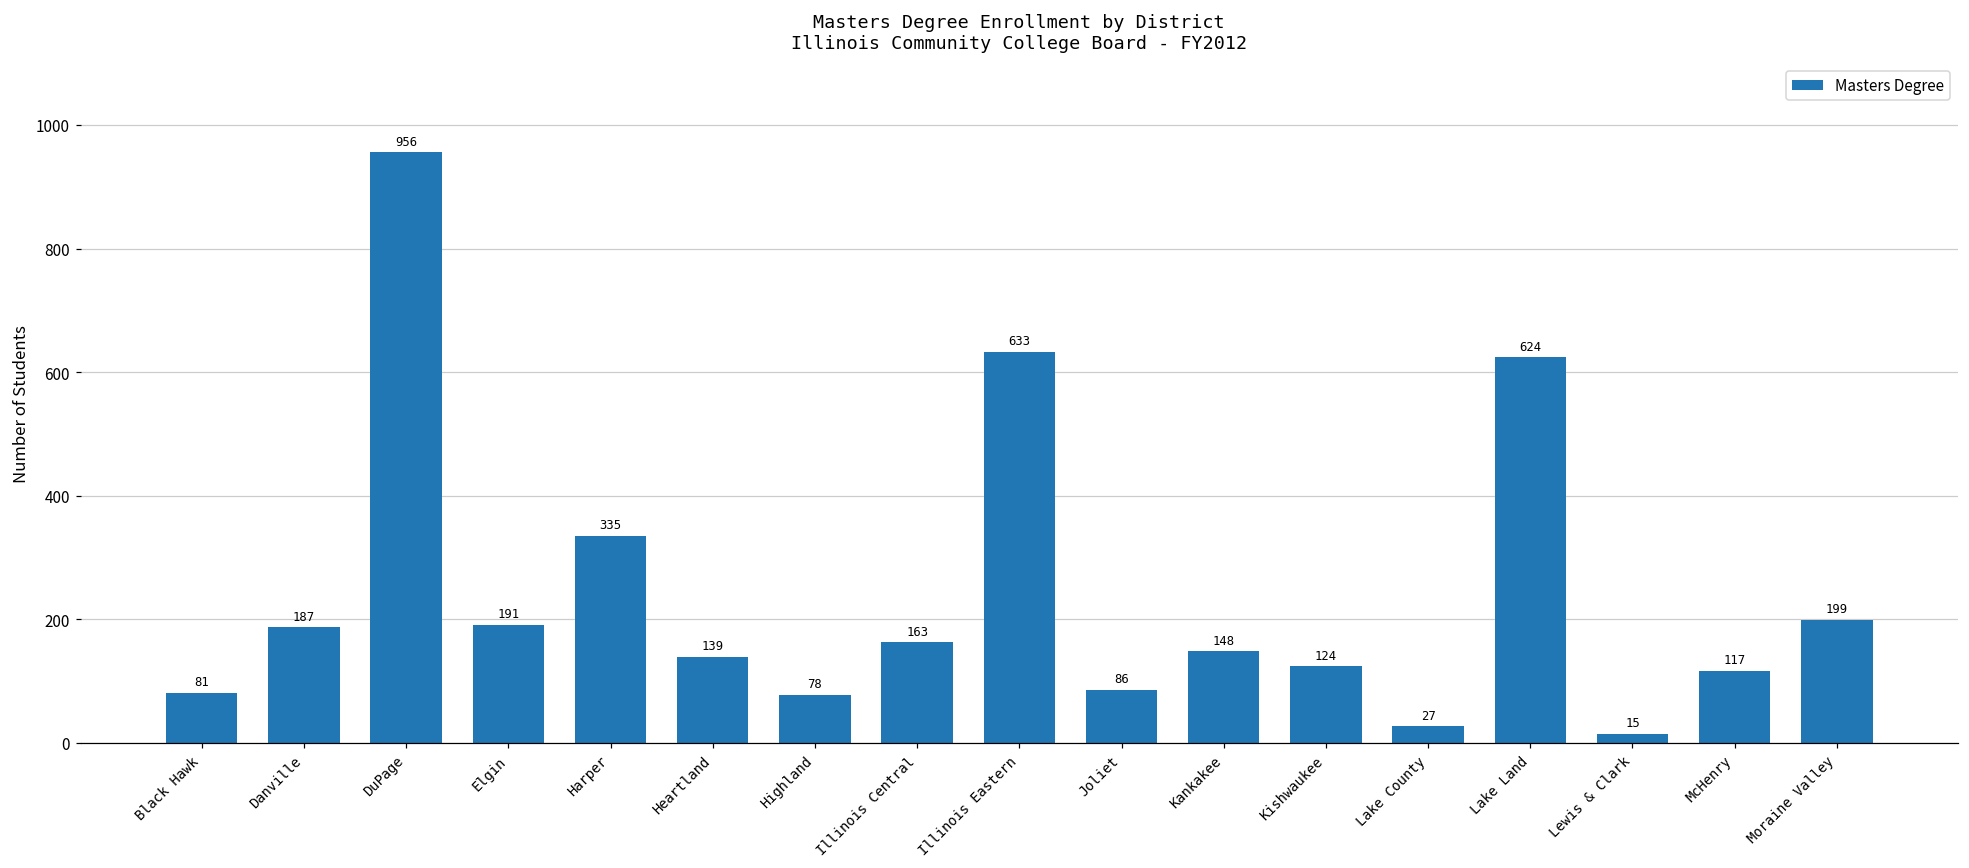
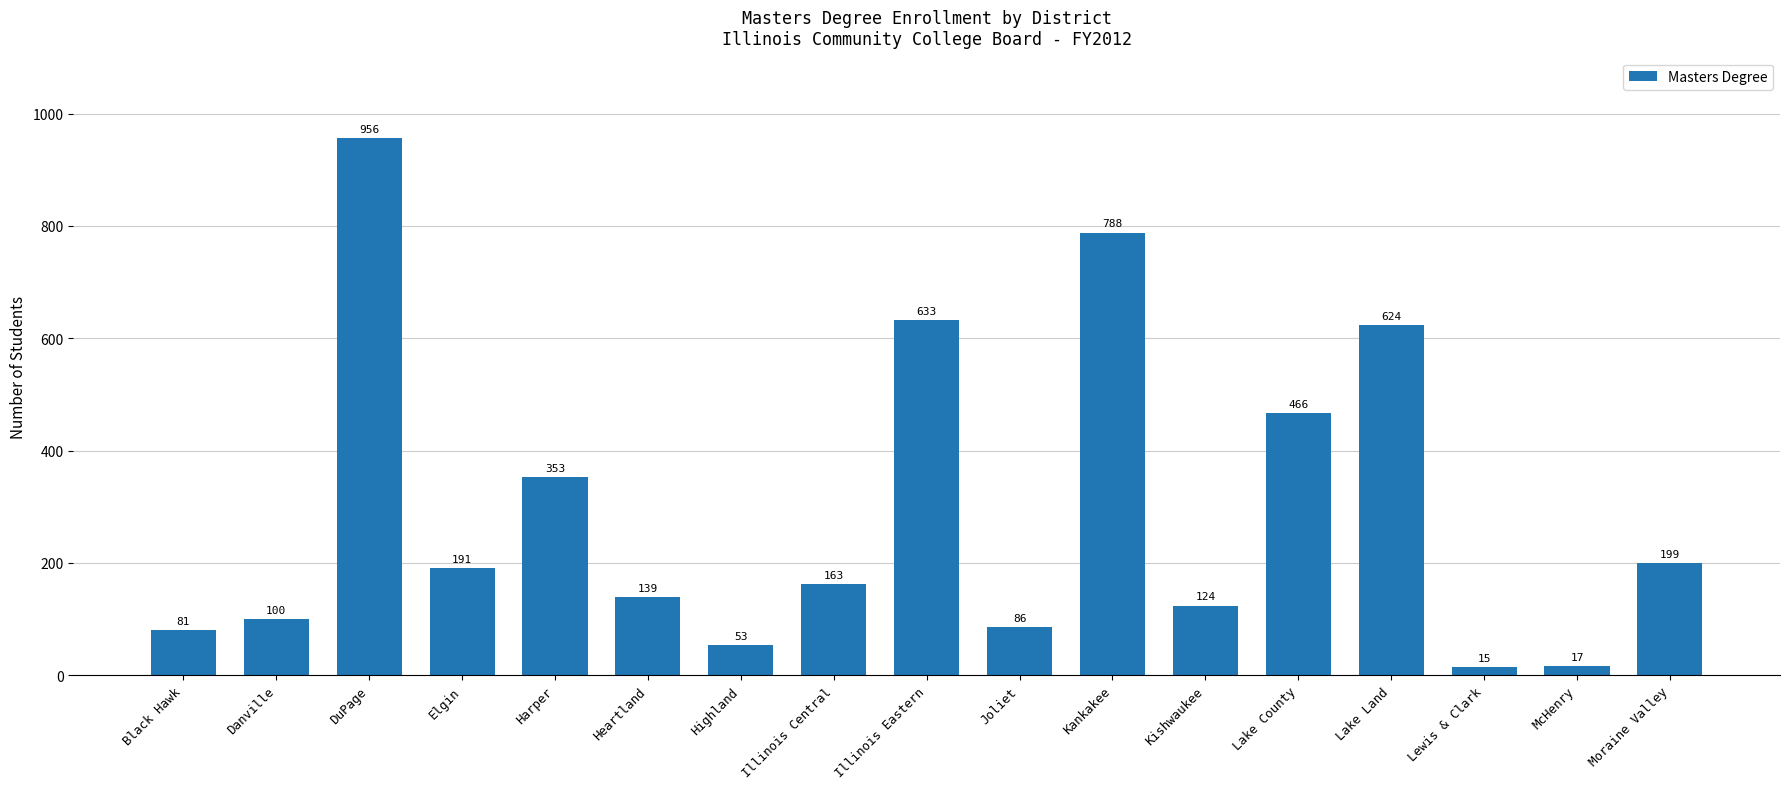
Danville: 187 -> 100
Harper: 335 -> 353
Highland: 78 -> 53
Kankakee: 148 -> 788
Lake County: 27 -> 466
McHenry: 117 -> 17
